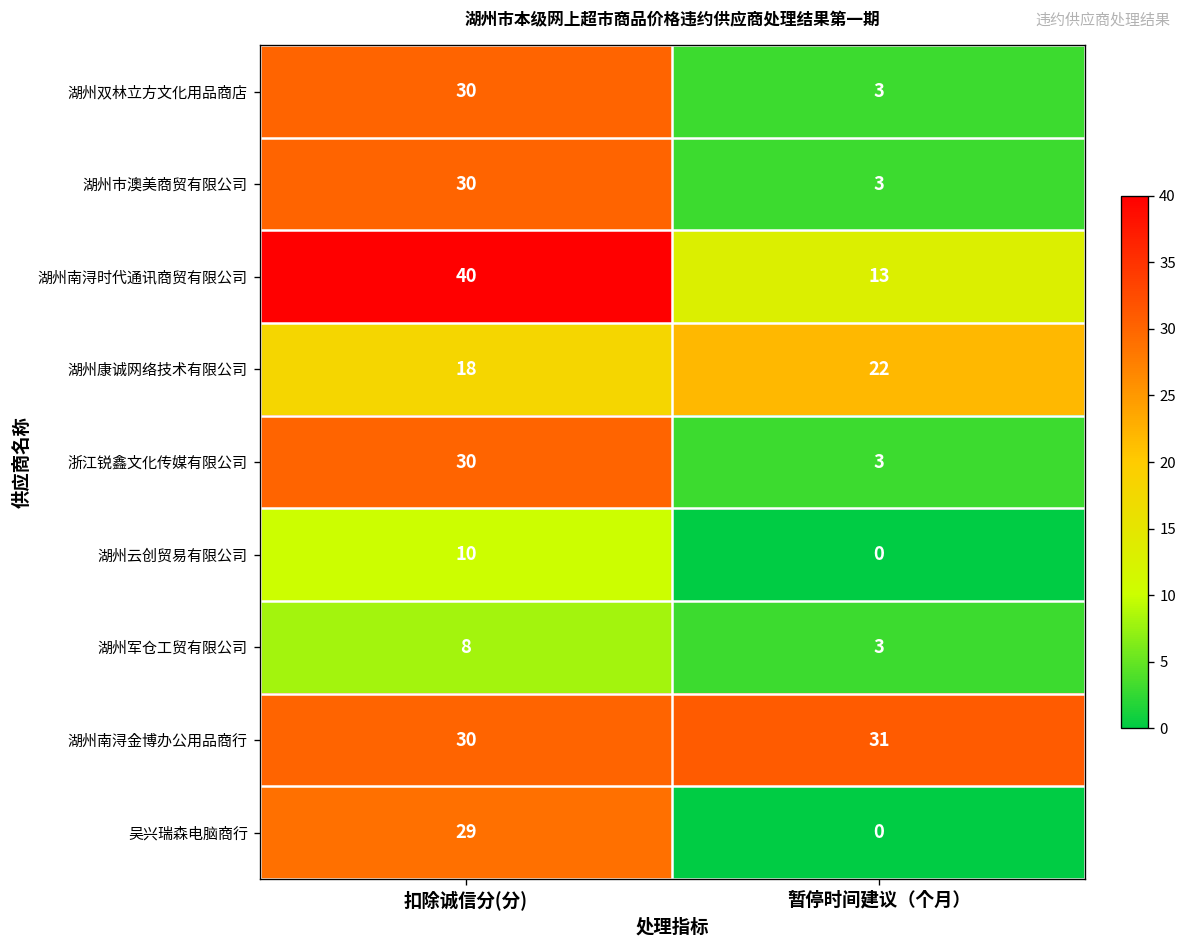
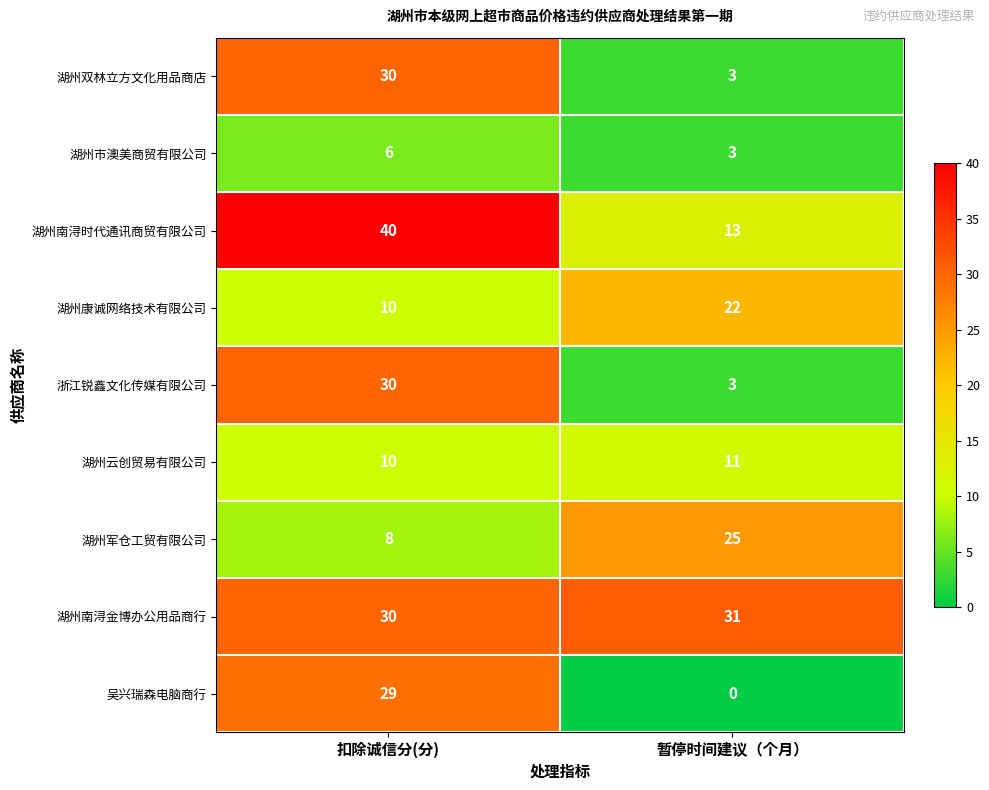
湖州市澳美商贸有限公司, 扣除诚信分(分): 30 -> 6
湖州康诚网络技术有限公司, 扣除诚信分(分): 18 -> 10
湖州云创贸易有限公司, 暂停时间建议（个月）: 0 -> 11
湖州军仓工贸有限公司, 暂停时间建议（个月）: 3 -> 25
